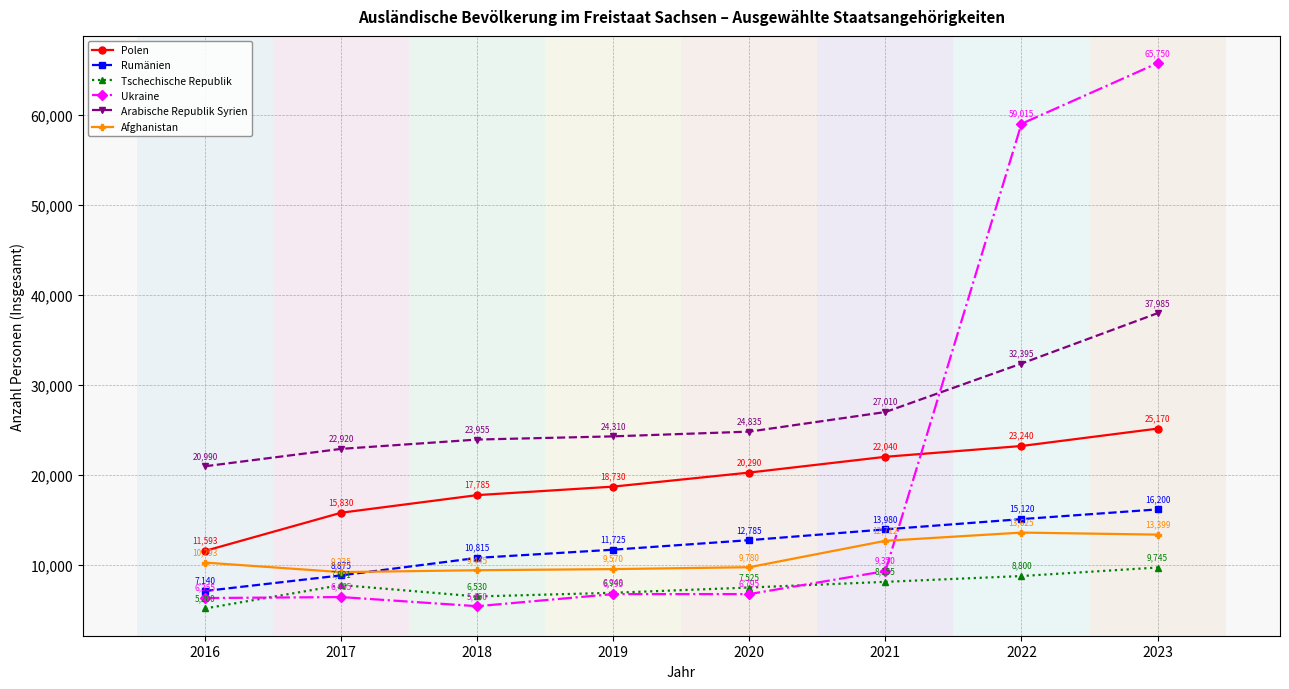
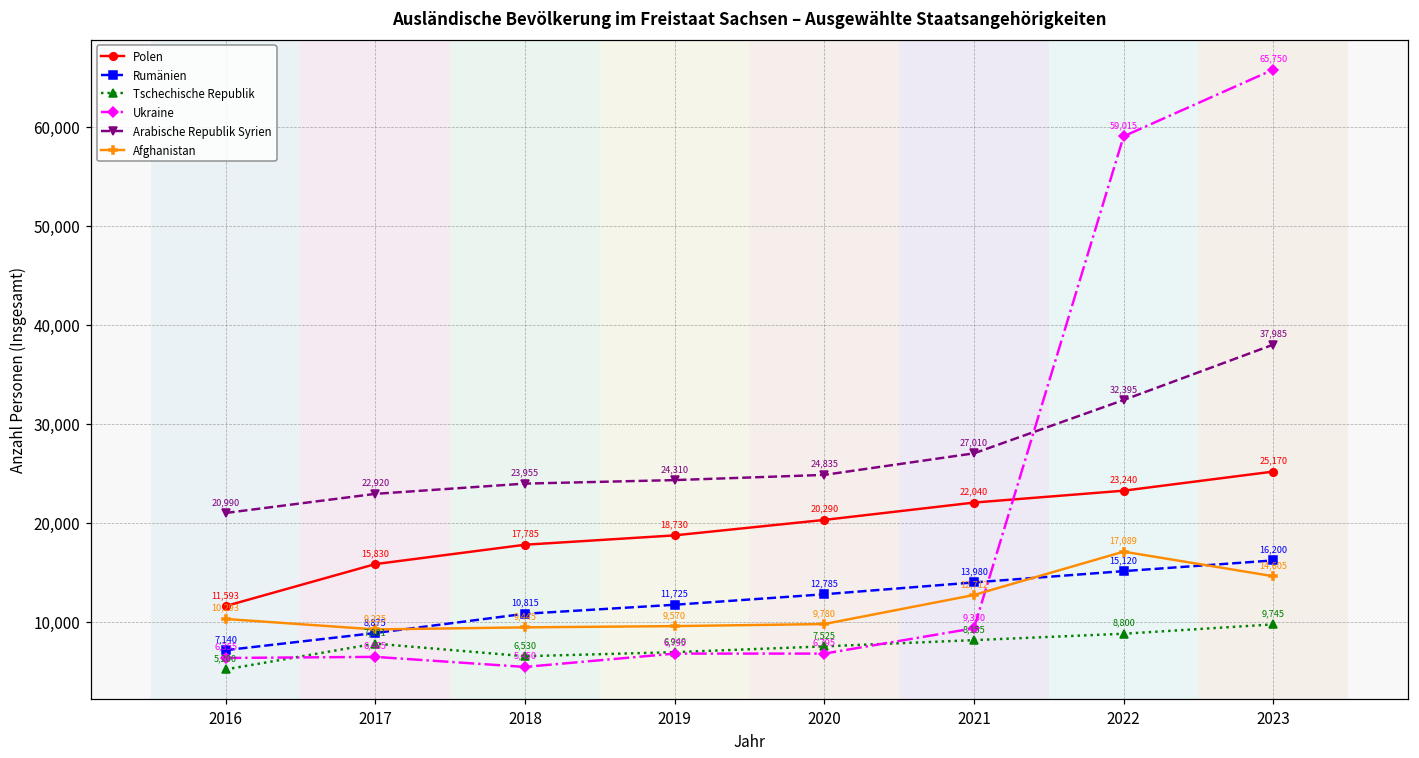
Afghanistan, 2022: 13,625 -> 17,089
Afghanistan, 2023: 13,399 -> 14,605
